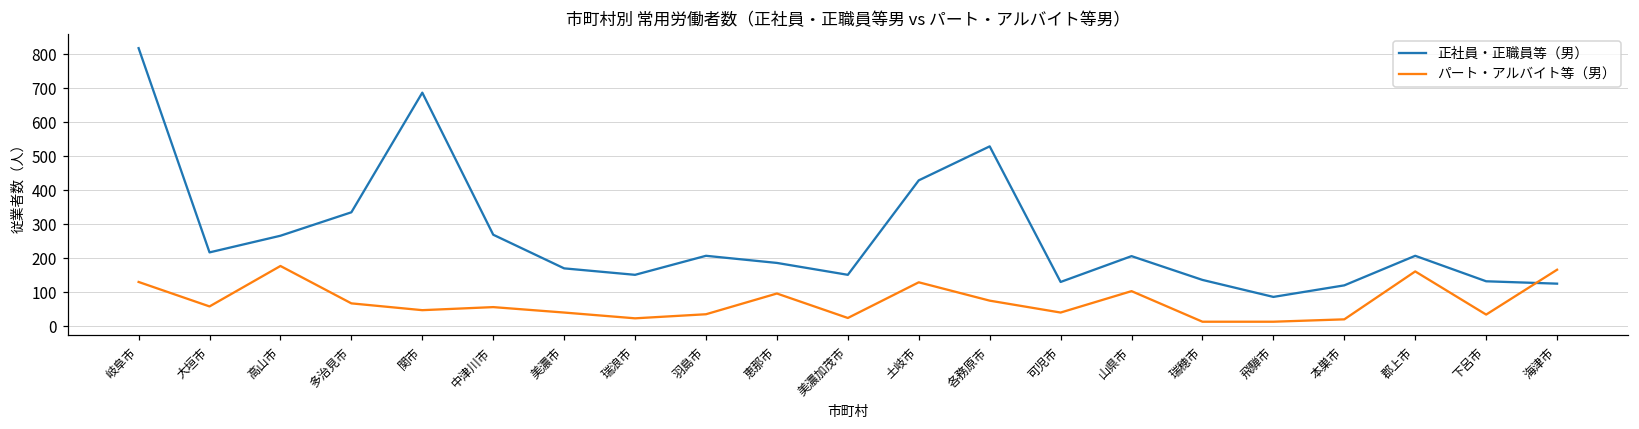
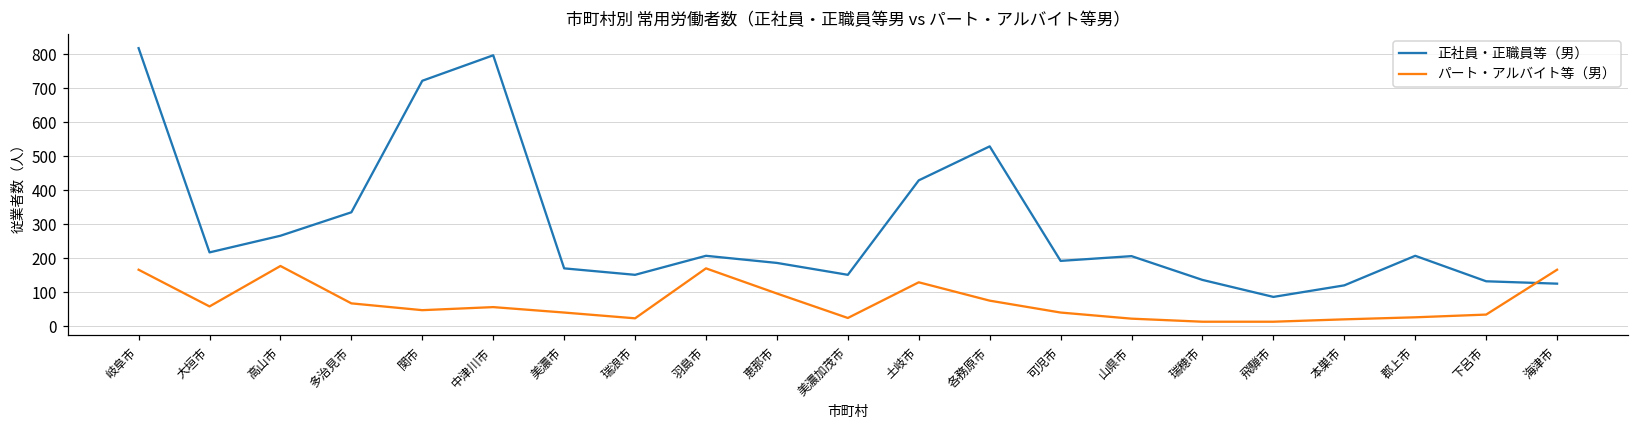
パート・アルバイト等（男）, 岐阜市: 130 -> 170
正社員・正職員等（男）, 関市: 690 -> 720
正社員・正職員等（男）, 中津川市: 270 -> 800
パート・アルバイト等（男）, 羽島市: 40 -> 170
正社員・正職員等（男）, 可児市: 130 -> 190
パート・アルバイト等（男）, 山県市: 100 -> 20
パート・アルバイト等（男）, 郡上市: 160 -> 30
